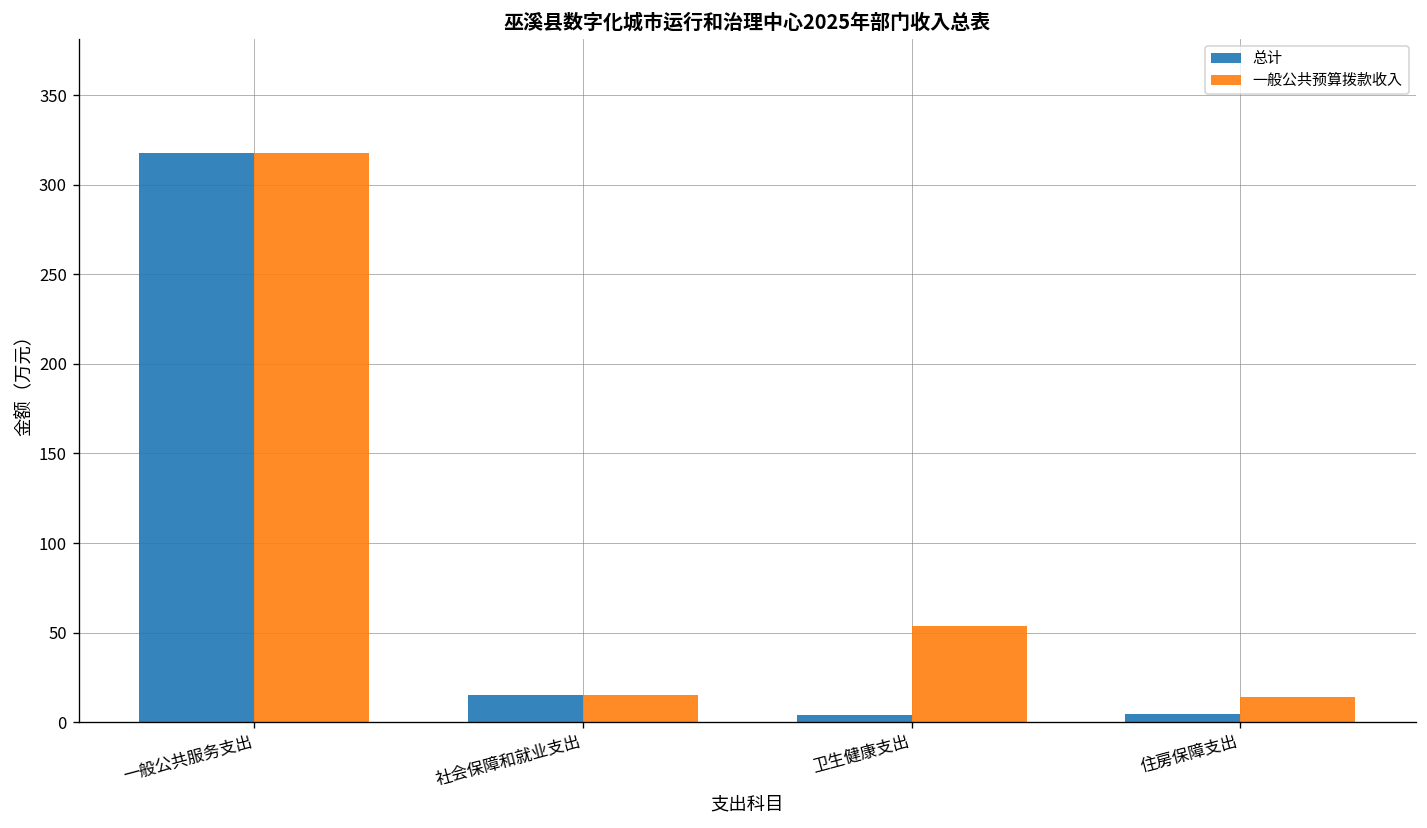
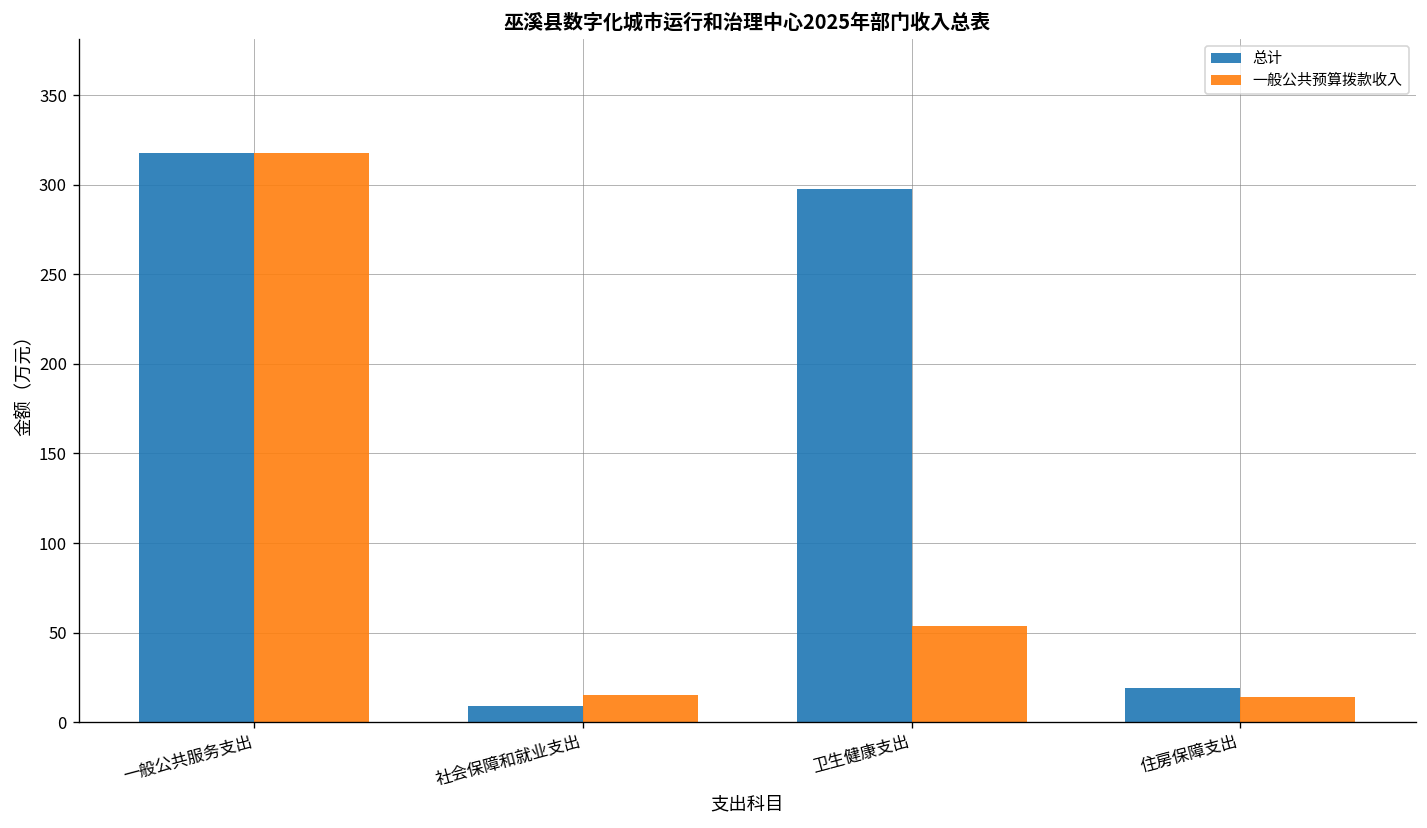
总计, 社会保障和就业支出: 15 -> 9
总计, 卫生健康支出: 4 -> 298
总计, 住房保障支出: 5 -> 19
